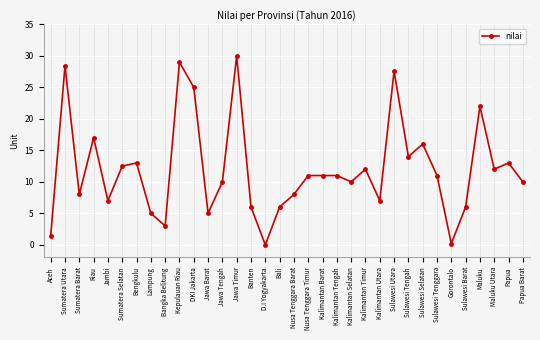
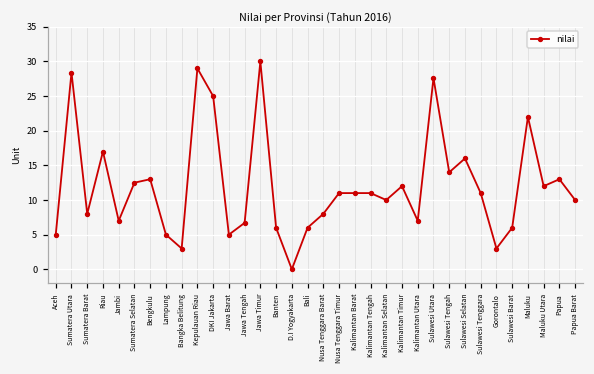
Aceh: 1 -> 5
Jawa Tengah: 10 -> 7
Gorontalo: 0 -> 3
